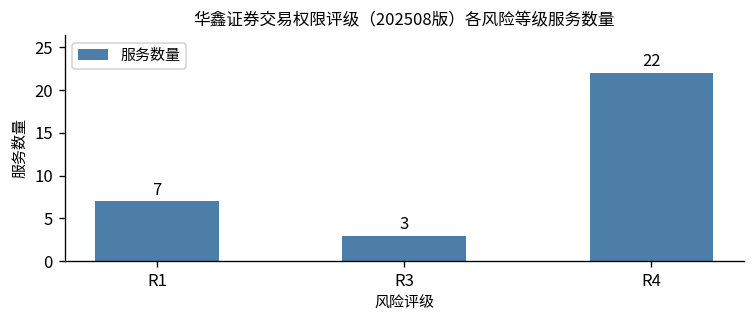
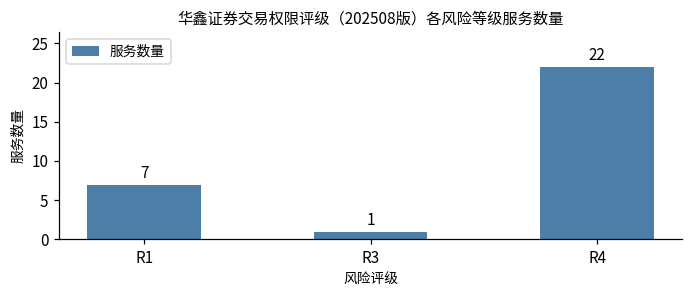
R3: 3 -> 1
